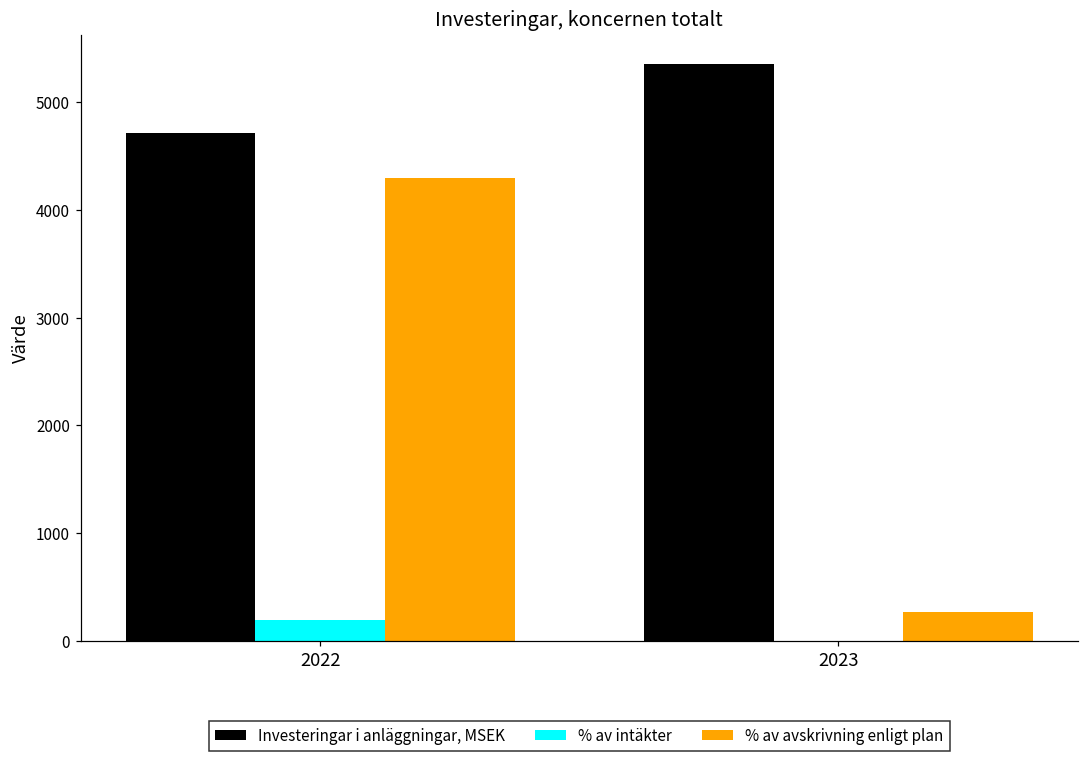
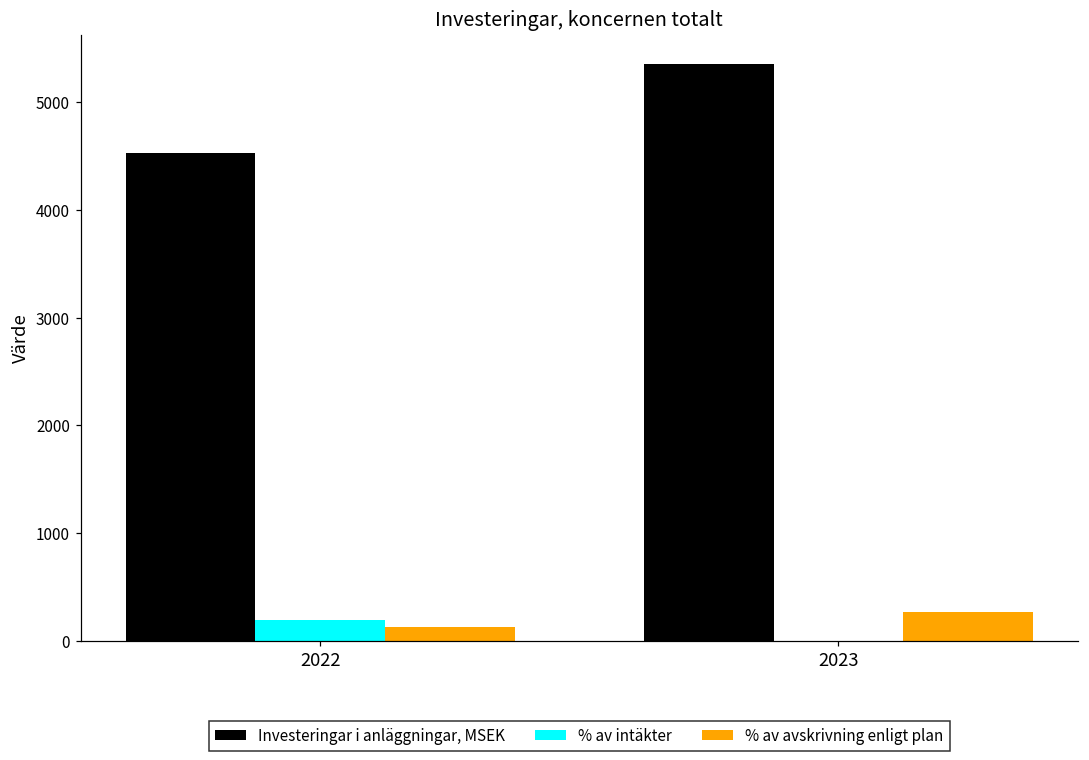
Investeringar i anläggningar, MSEK, 2022: 4700 -> 4500
% av avskrivning enligt plan, 2022: 4300 -> 100
